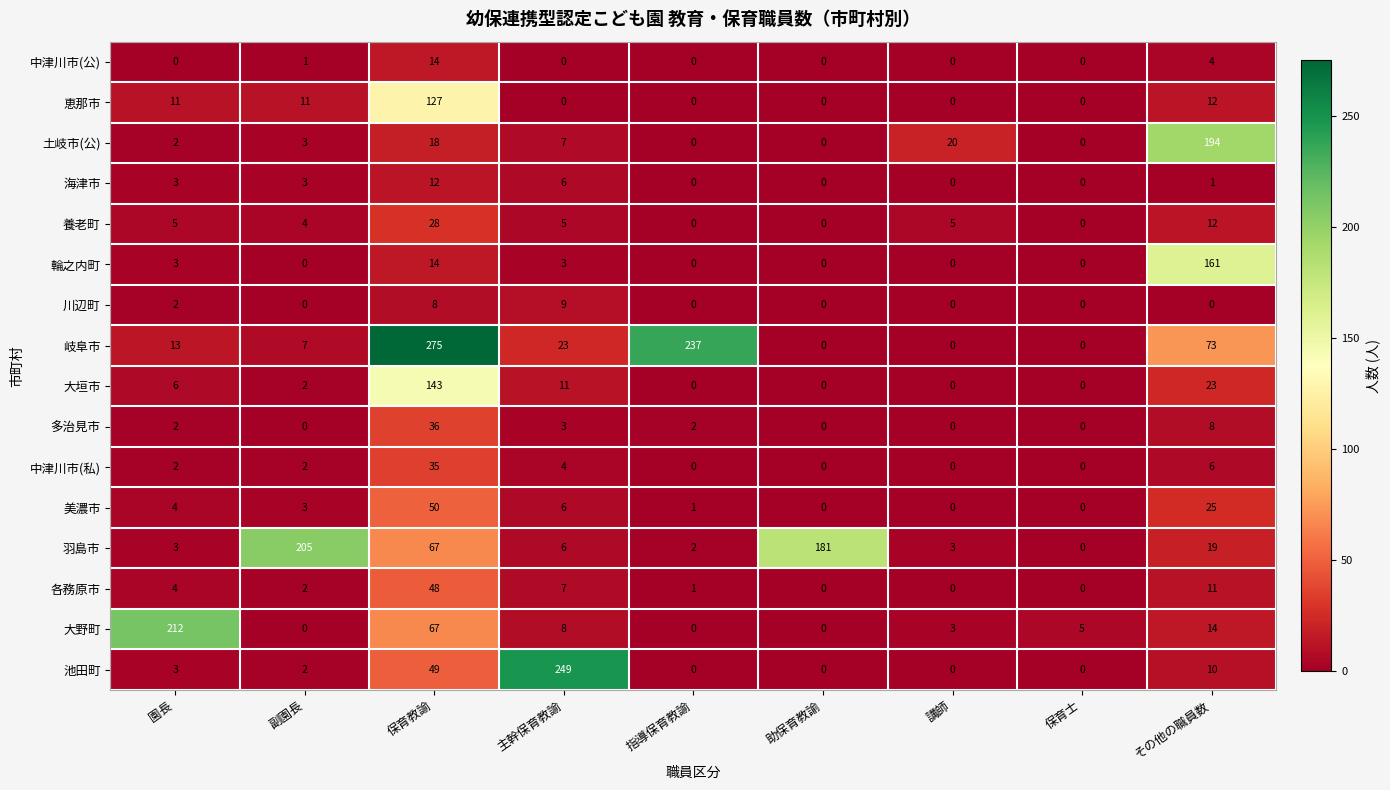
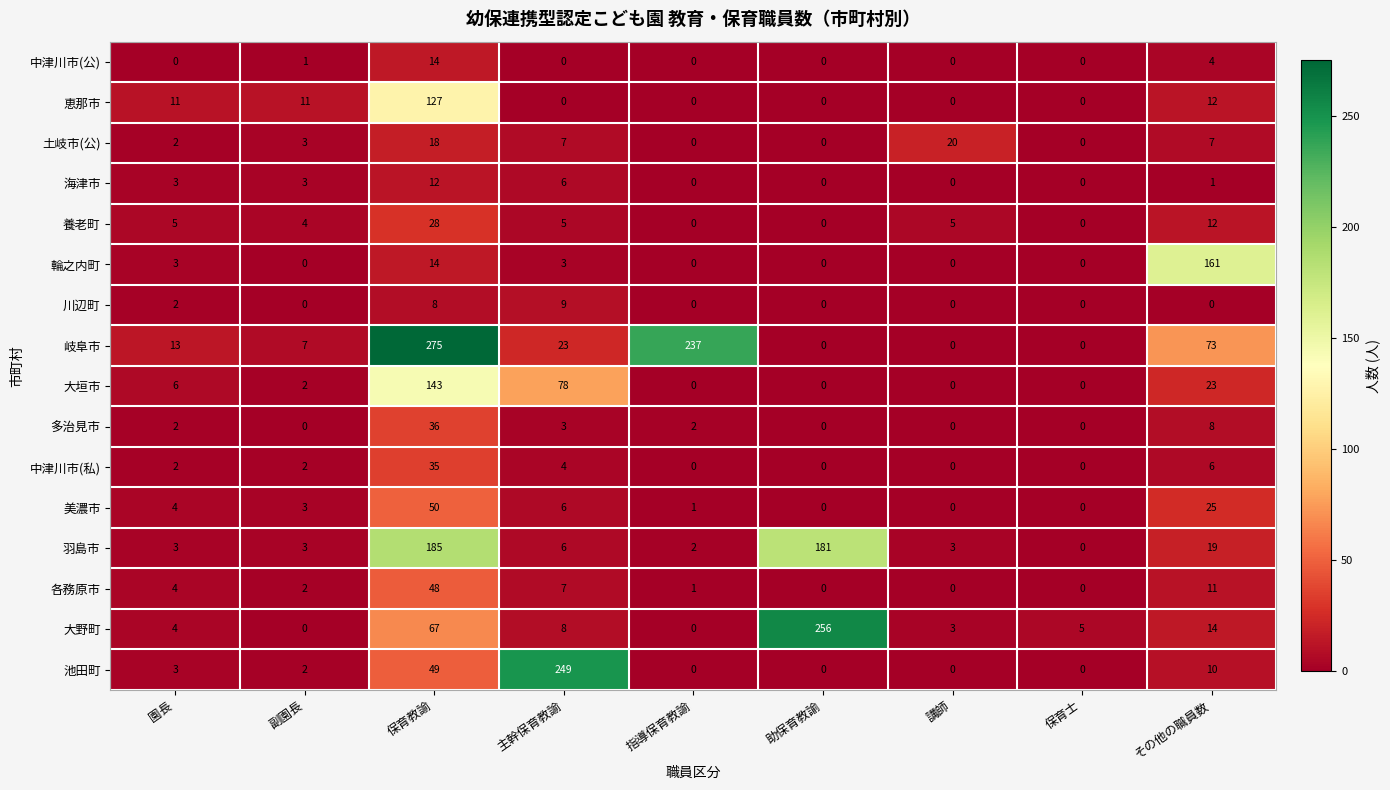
土岐市(公), その他の職員数: 194 -> 7
大垣市, 主幹保育教諭: 11 -> 78
羽島市, 副園長: 205 -> 3
羽島市, 保育教諭: 67 -> 185
大野町, 園長: 212 -> 4
大野町, 助保育教諭: 0 -> 256
